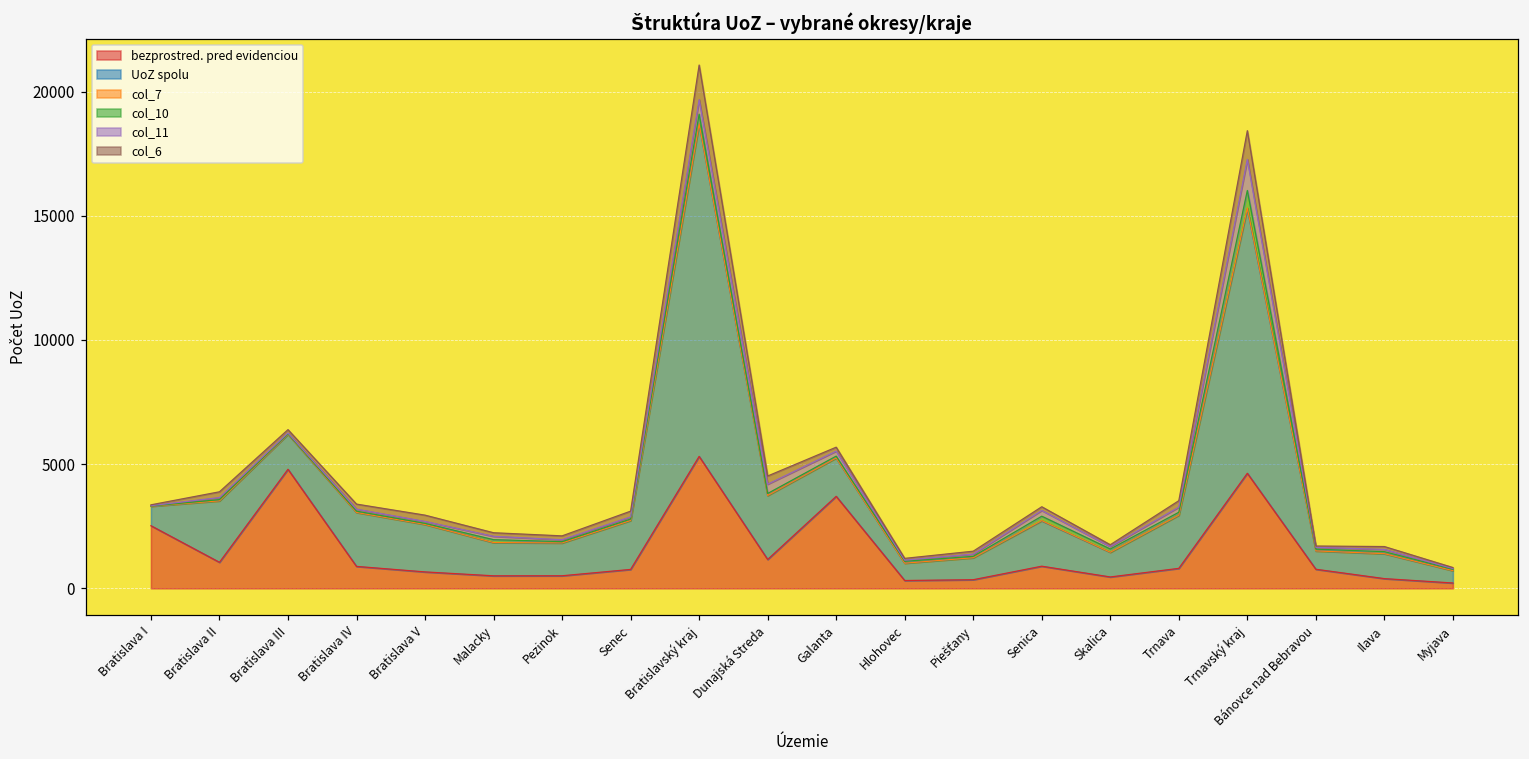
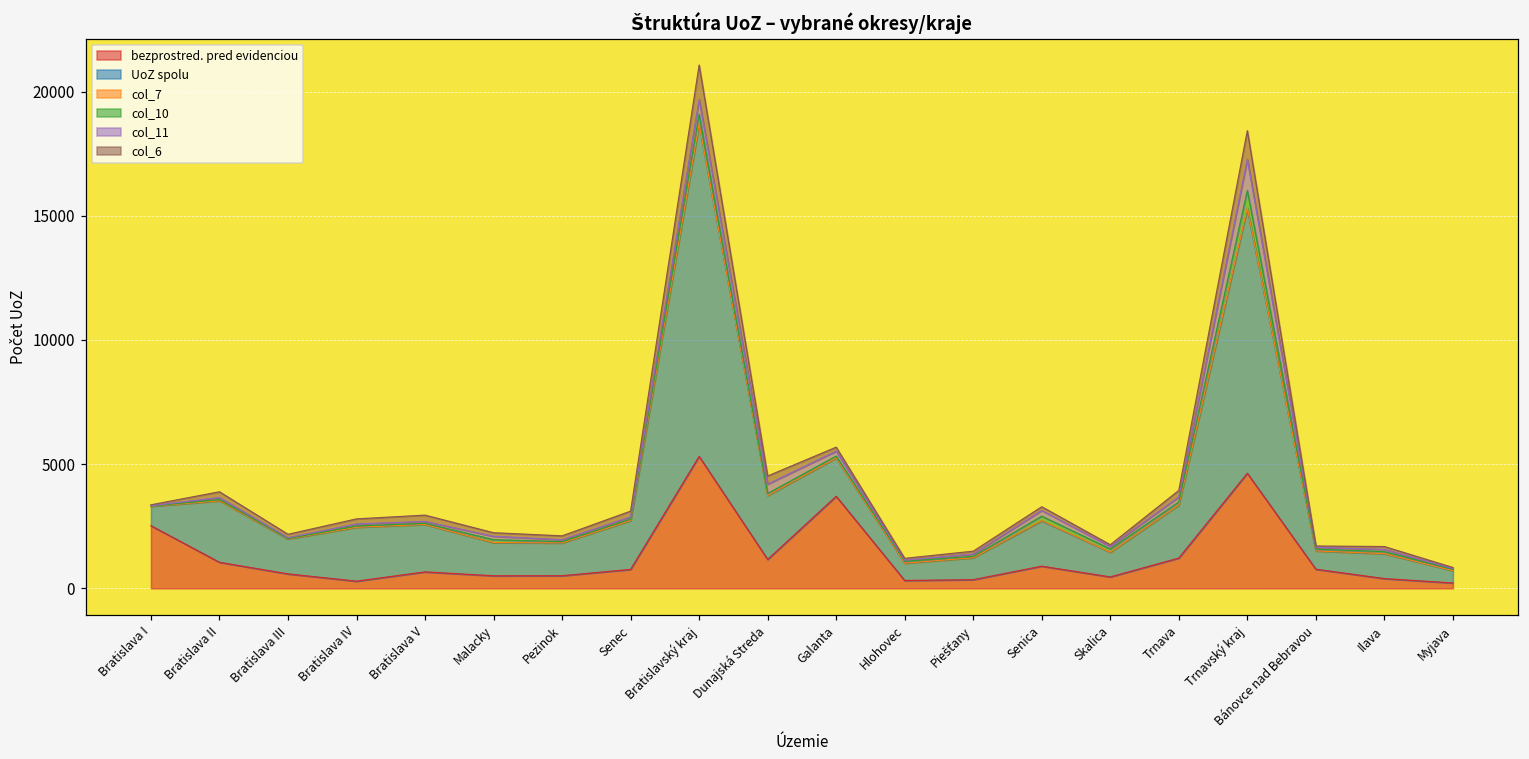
bezprostred. pred evidenciou, Bratislava III: 4800 -> 600
bezprostred. pred evidenciou, Bratislava IV: 900 -> 300
bezprostred. pred evidenciou, Trnava: 800 -> 1200
